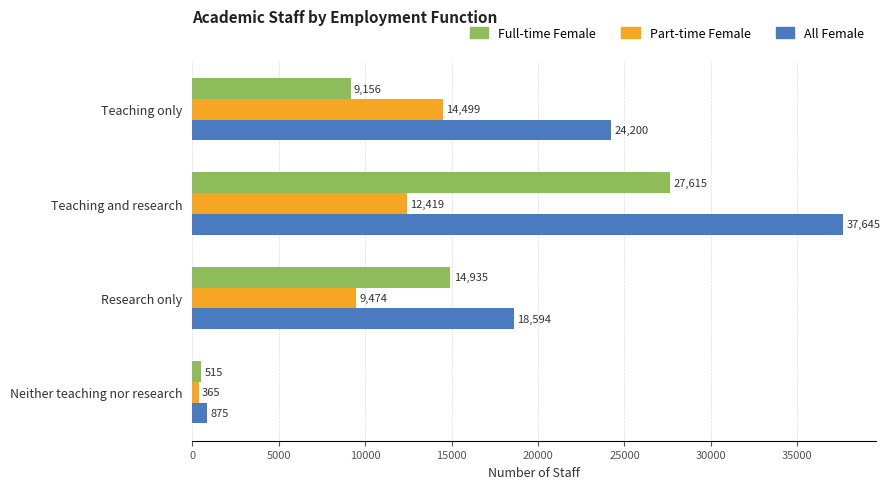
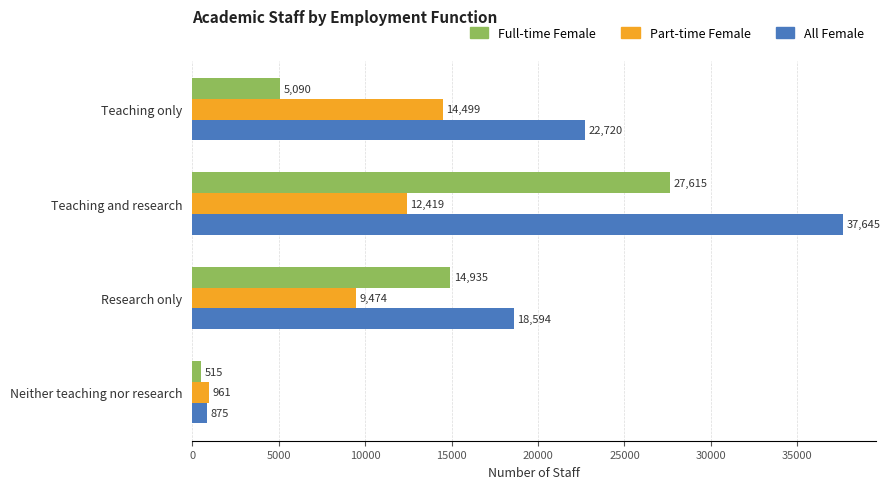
Full-time Female, Teaching only: 9,156 -> 5,090
All Female, Teaching only: 24,200 -> 22,720
Part-time Female, Neither teaching nor research: 365 -> 961
